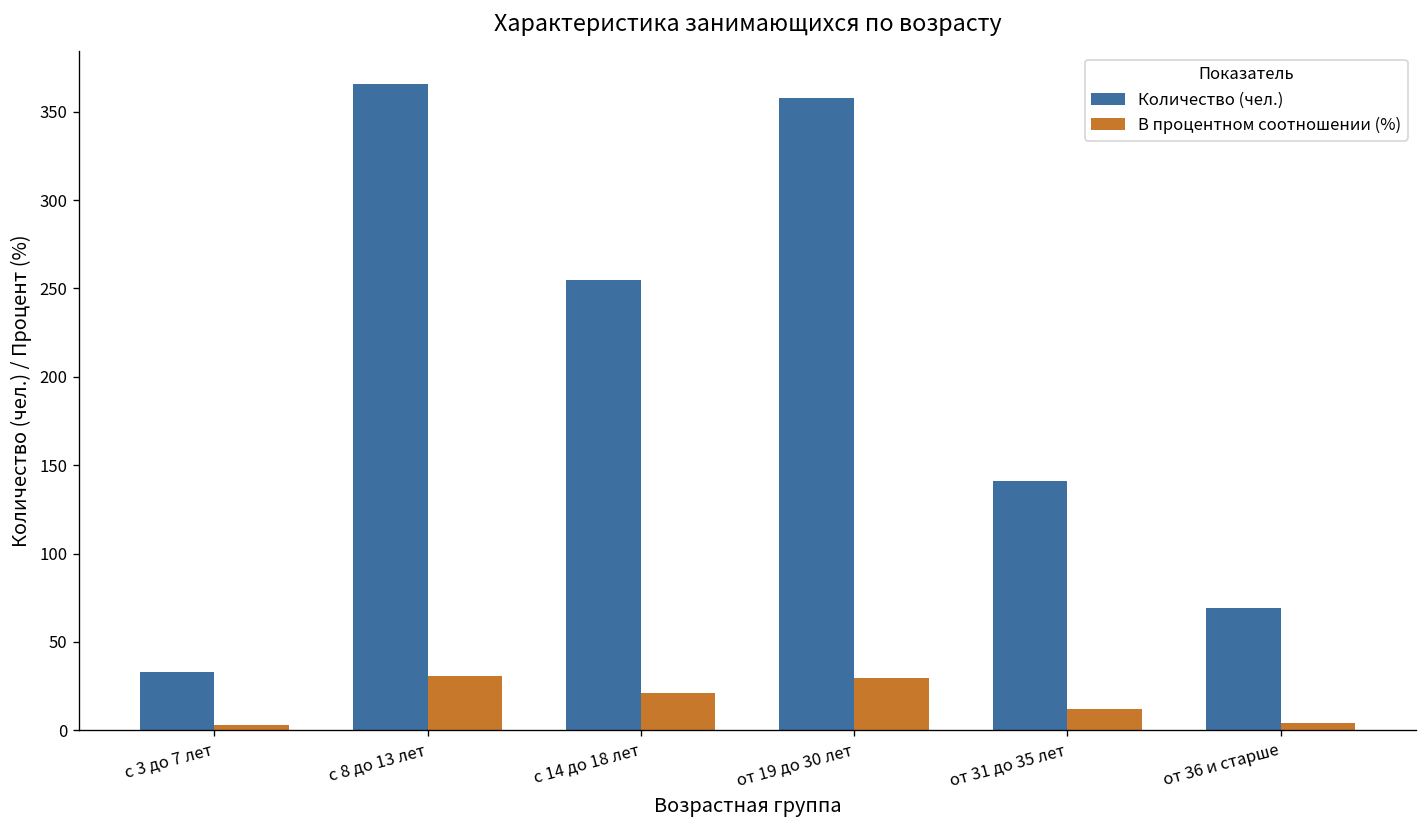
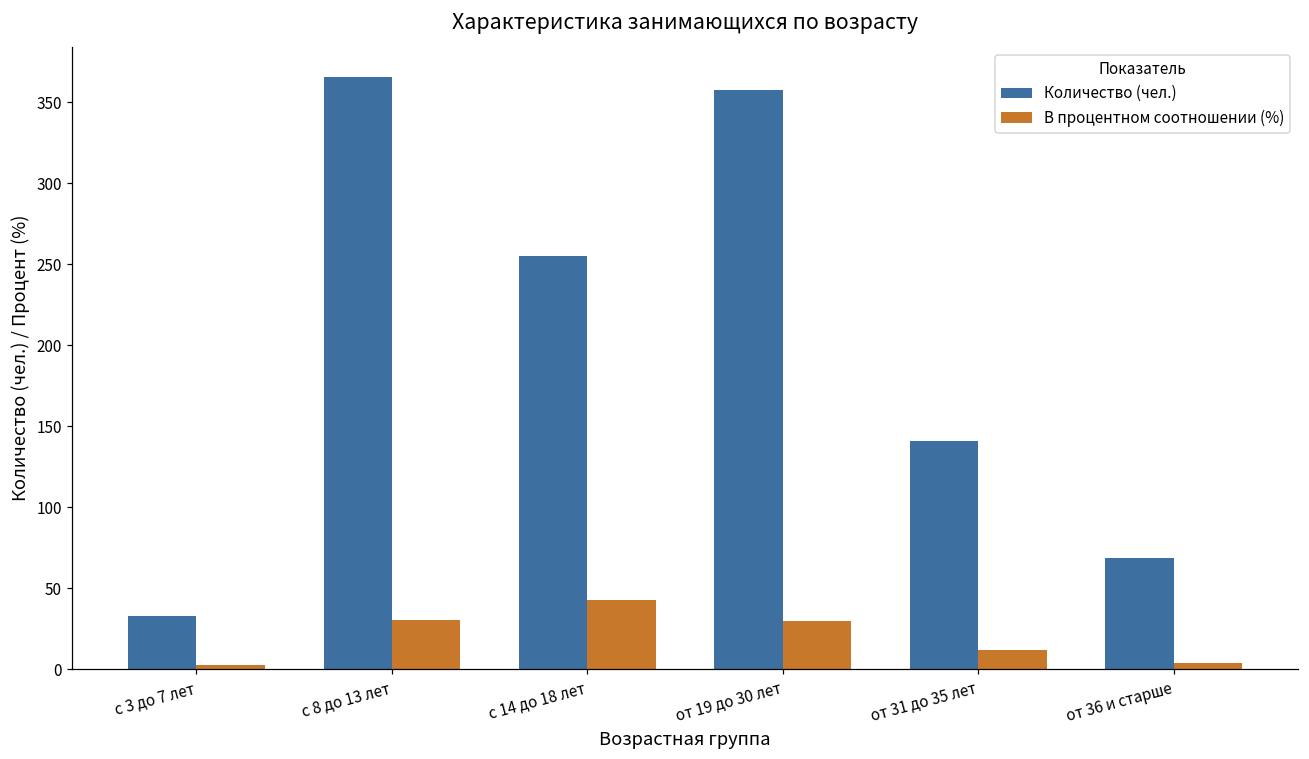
В процентном соотношении (%), с 14 до 18 лет: 21 -> 43
